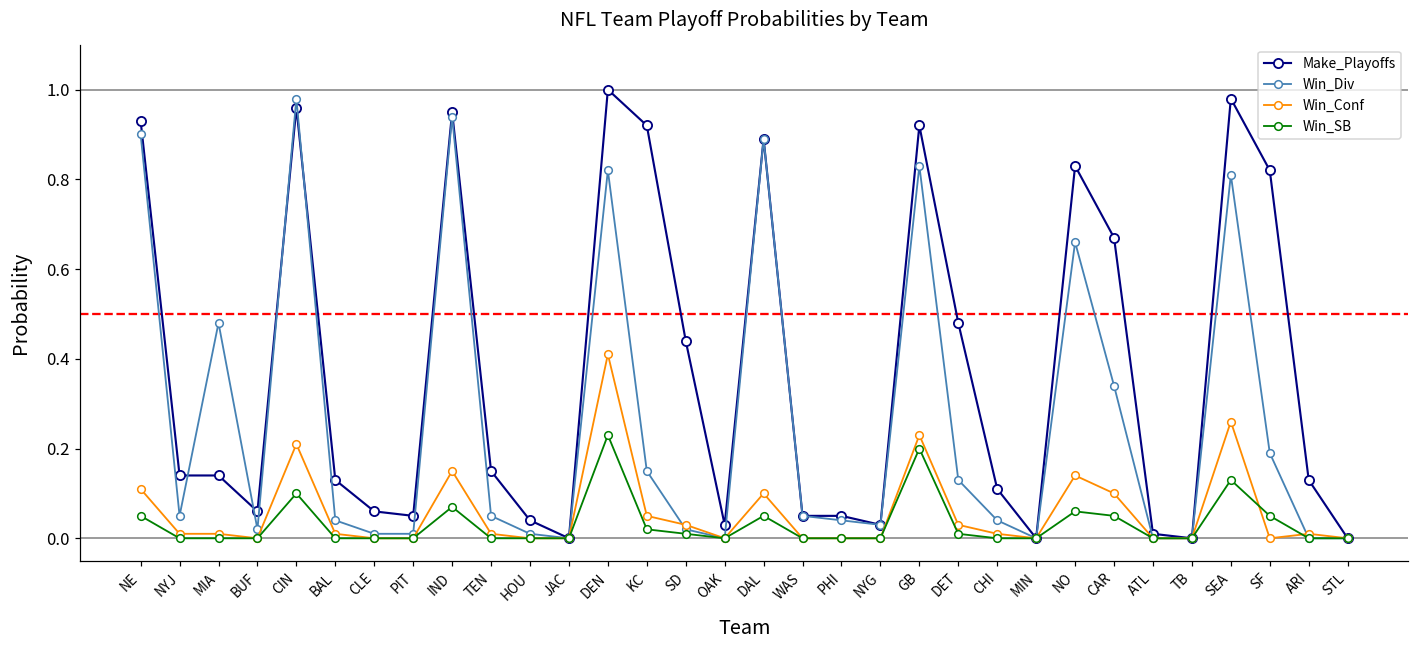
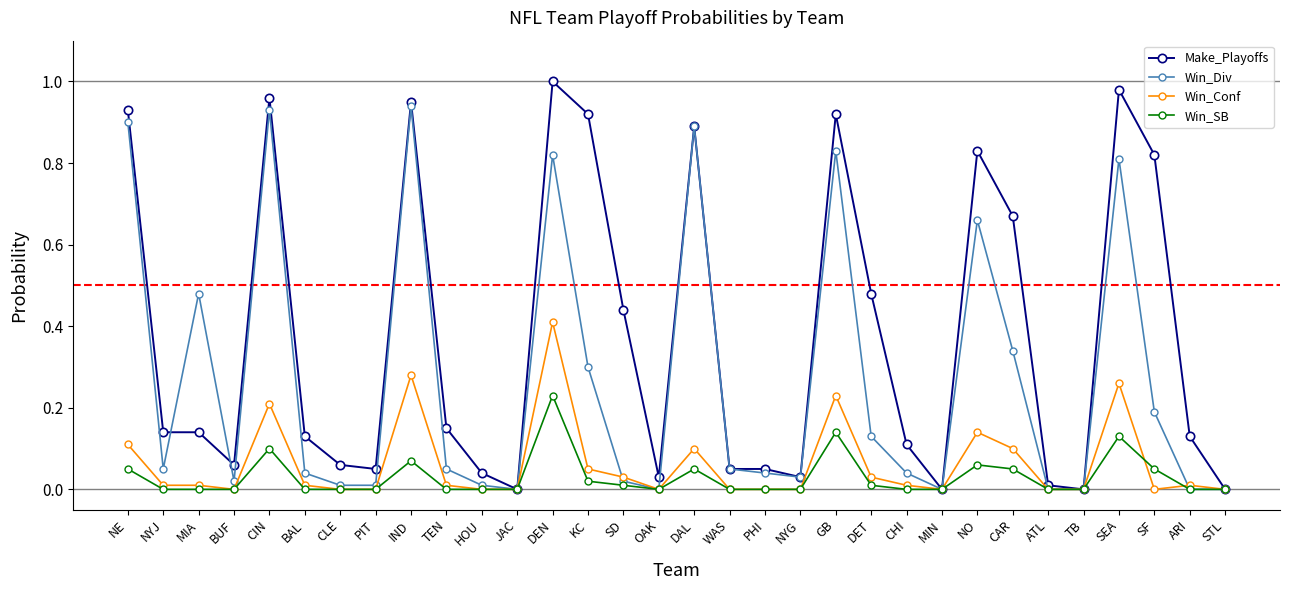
Win_Div, CIN: 0.98 -> 0.93
Win_Conf, IND: 0.15 -> 0.28
Win_Div, KC: 0.15 -> 0.30
Win_SB, GB: 0.20 -> 0.14
